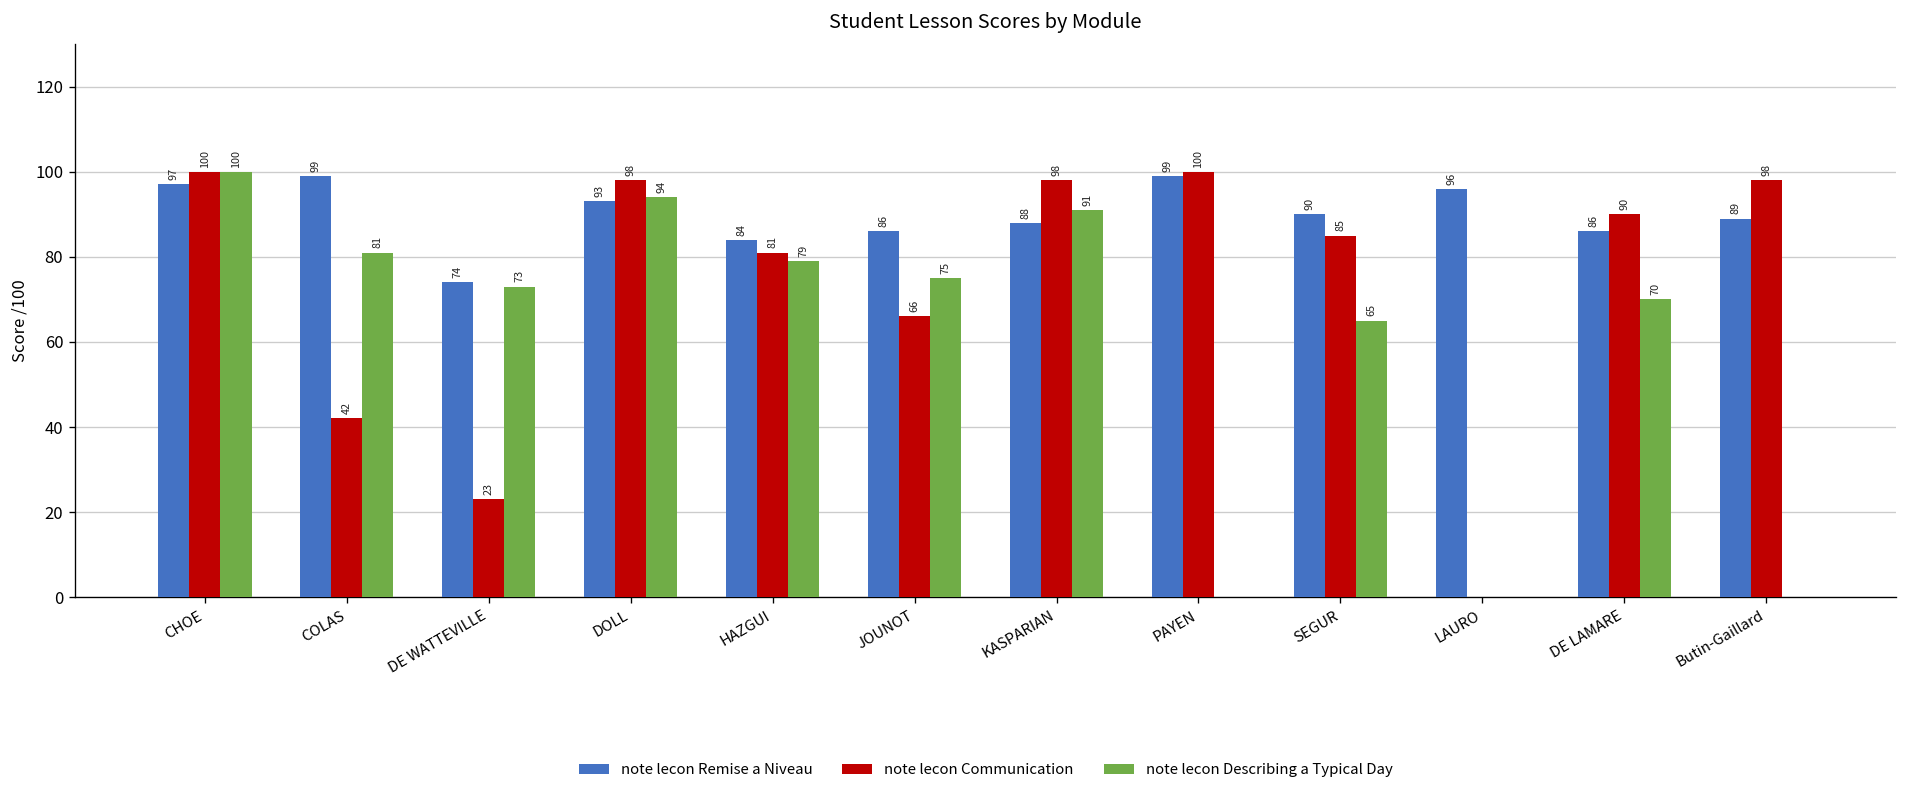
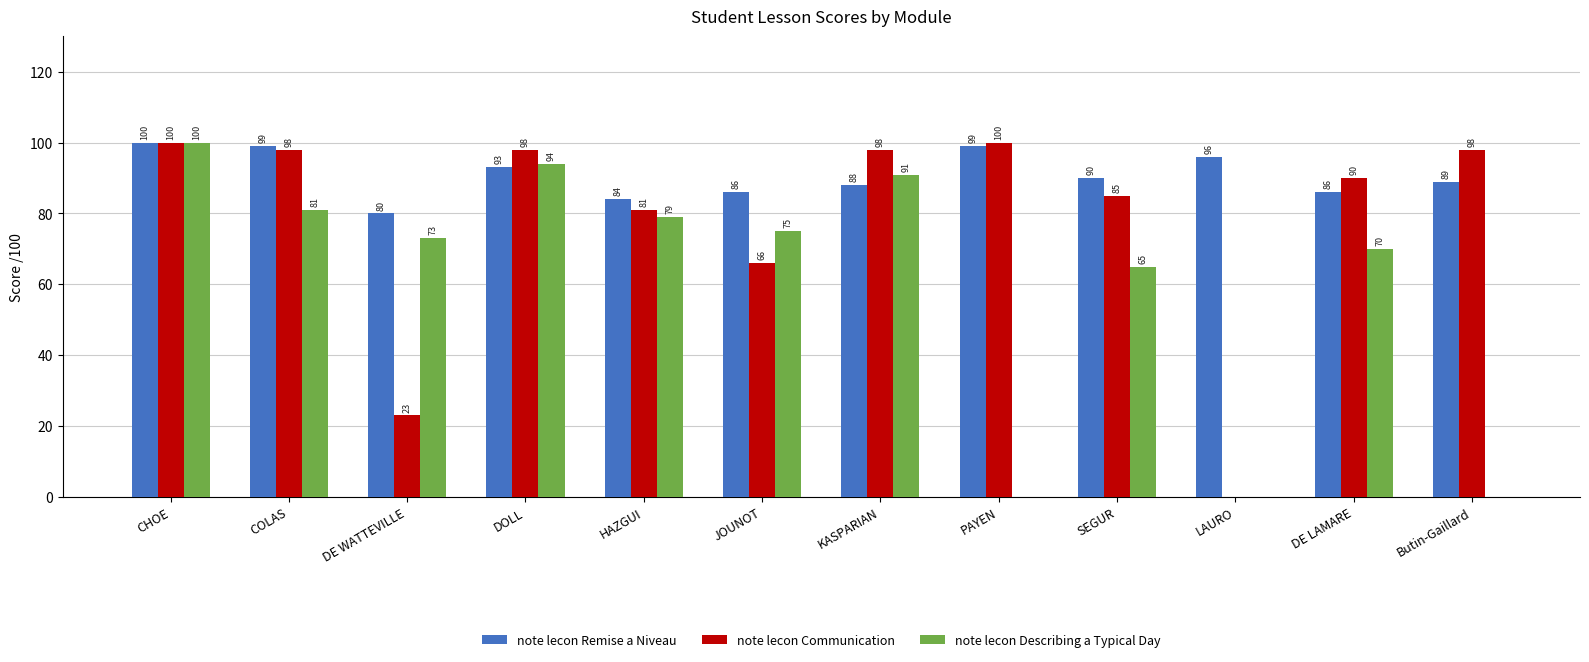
note lecon Remise a Niveau, CHOE: 97 -> 100
note lecon Communication, COLAS: 42 -> 98
note lecon Remise a Niveau, DE WATTEVILLE: 74 -> 80
